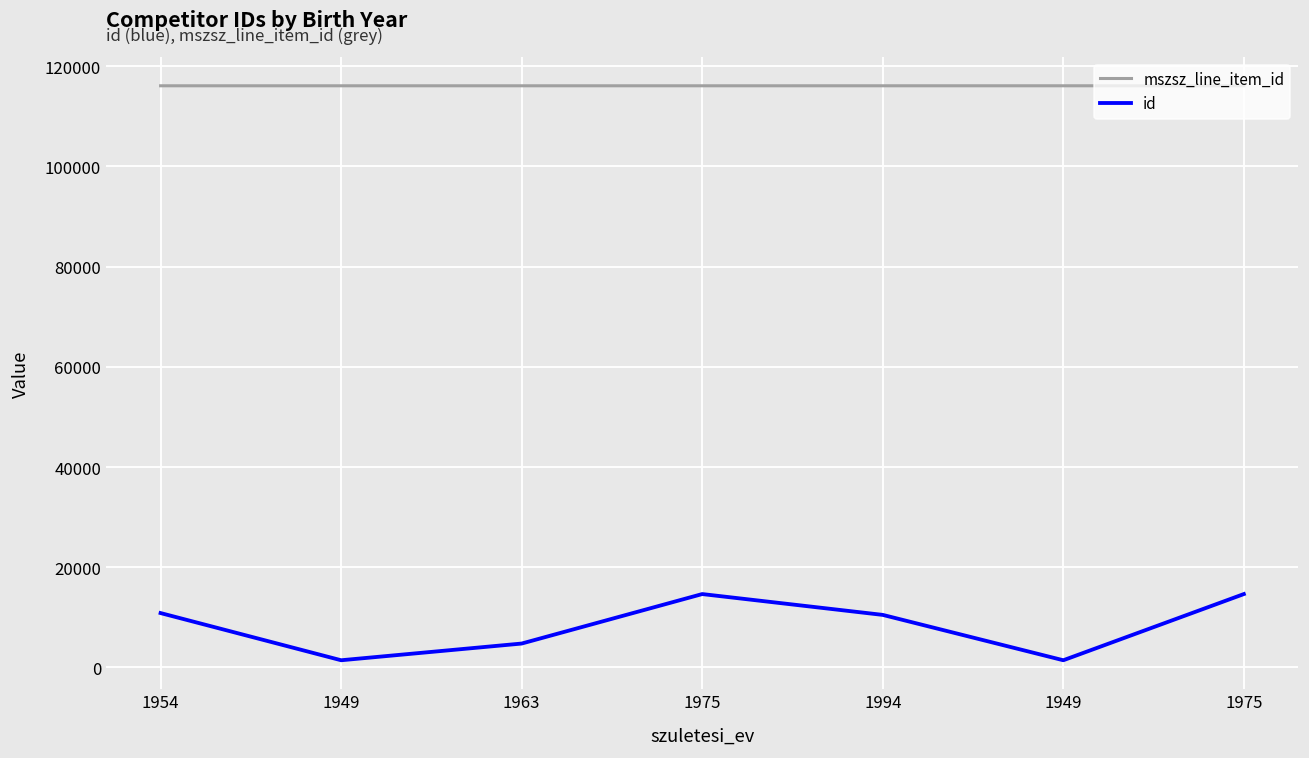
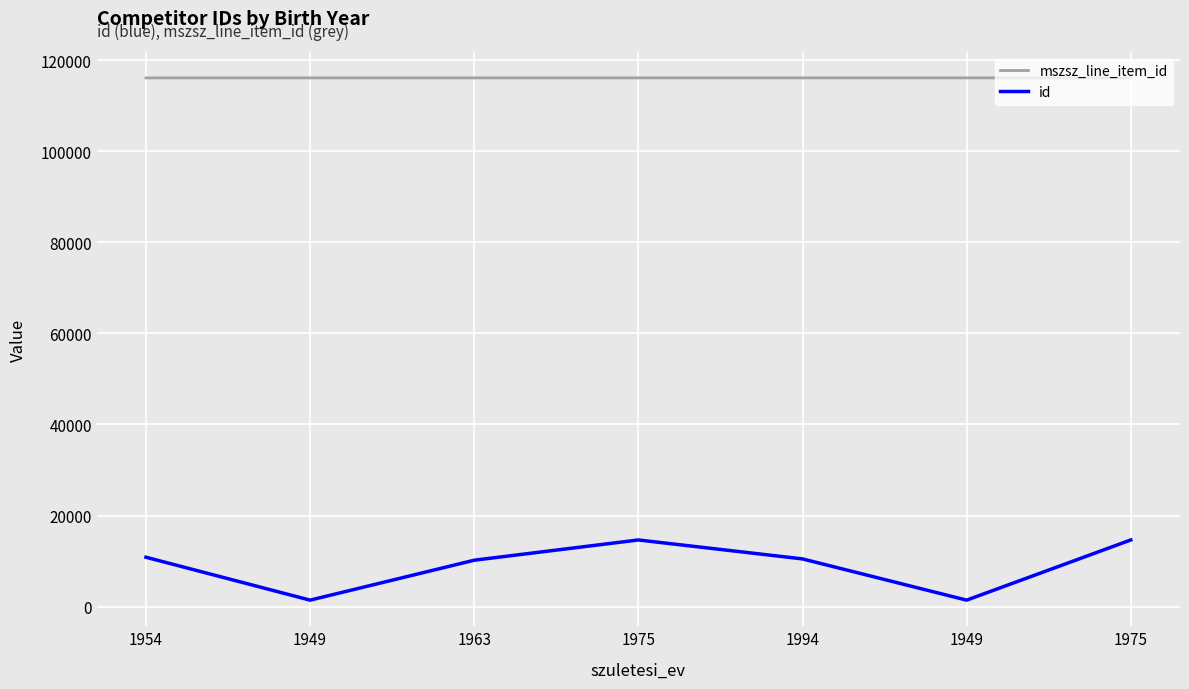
id, 1963: 5000 -> 10000
